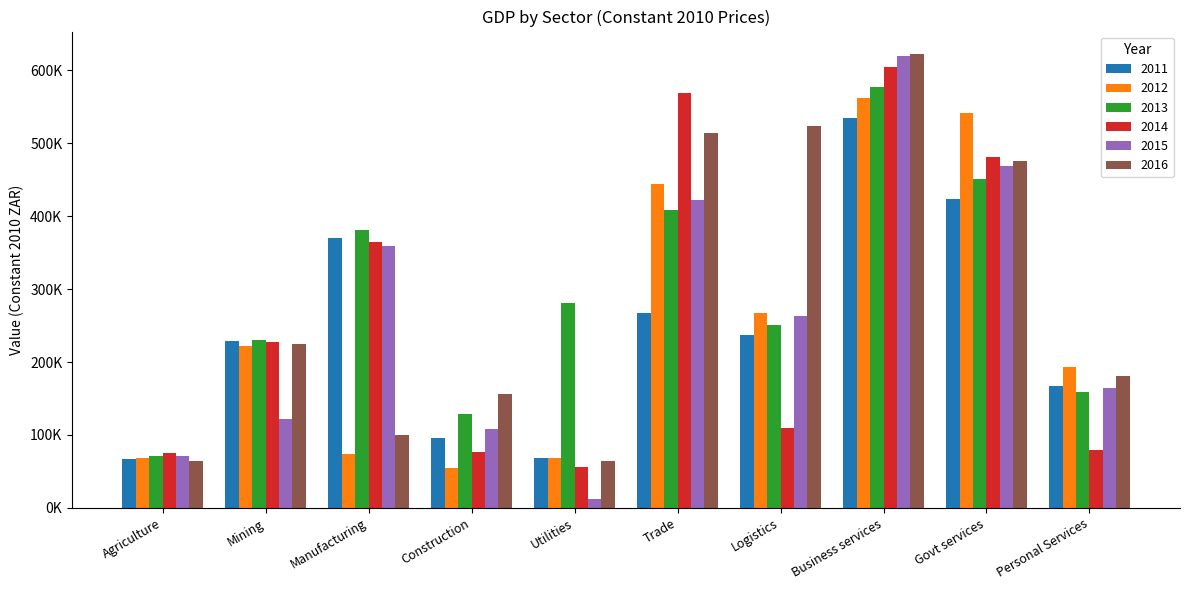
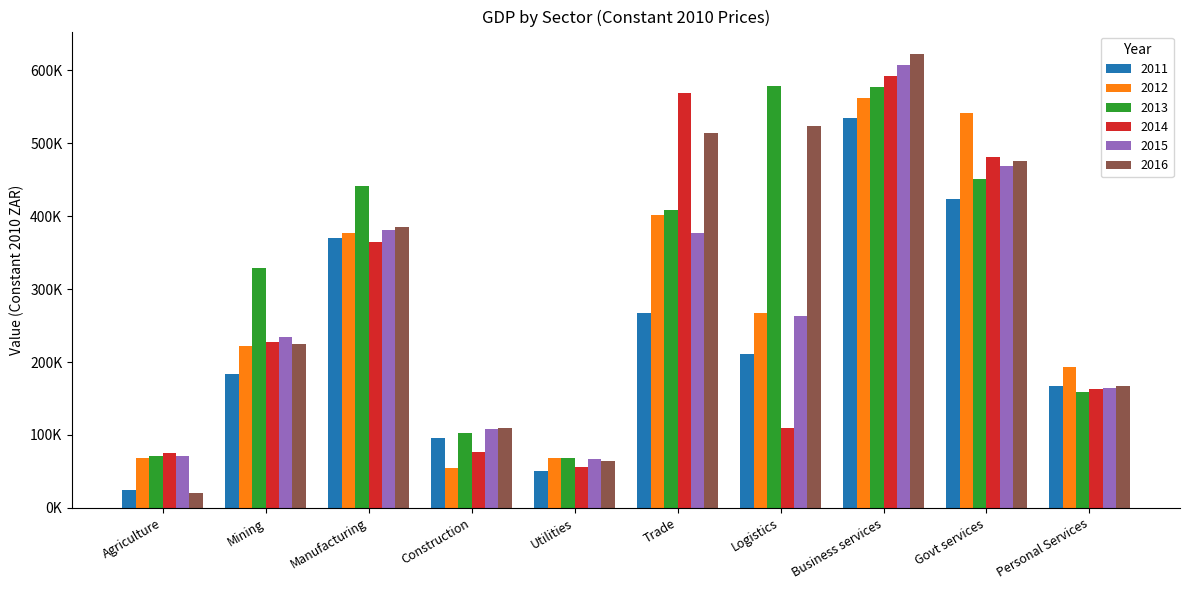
2011, Agriculture: 70000 -> 20000
2016, Agriculture: 60000 -> 20000
2011, Mining: 230000 -> 180000
2013, Mining: 230000 -> 330000
2015, Mining: 120000 -> 230000
2012, Manufacturing: 70000 -> 380000
2013, Manufacturing: 380000 -> 440000
2015, Manufacturing: 360000 -> 380000
2016, Manufacturing: 100000 -> 380000
2013, Construction: 130000 -> 100000
2016, Construction: 160000 -> 110000
2011, Utilities: 70000 -> 50000
2013, Utilities: 280000 -> 70000
2015, Utilities: 10000 -> 70000
2012, Trade: 440000 -> 400000
2015, Trade: 420000 -> 380000
2011, Logistics: 240000 -> 210000
2013, Logistics: 250000 -> 580000
2014, Business services: 600000 -> 590000
2015, Business services: 620000 -> 610000
2014, Personal Services: 80000 -> 160000
2016, Personal Services: 180000 -> 170000
